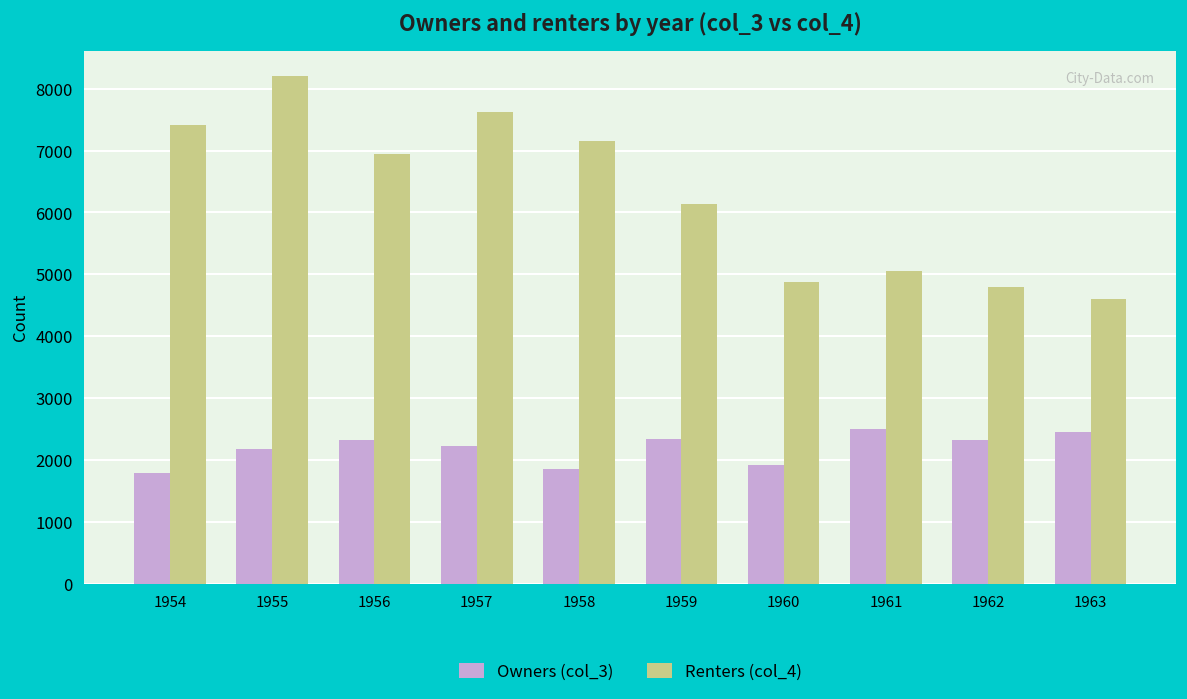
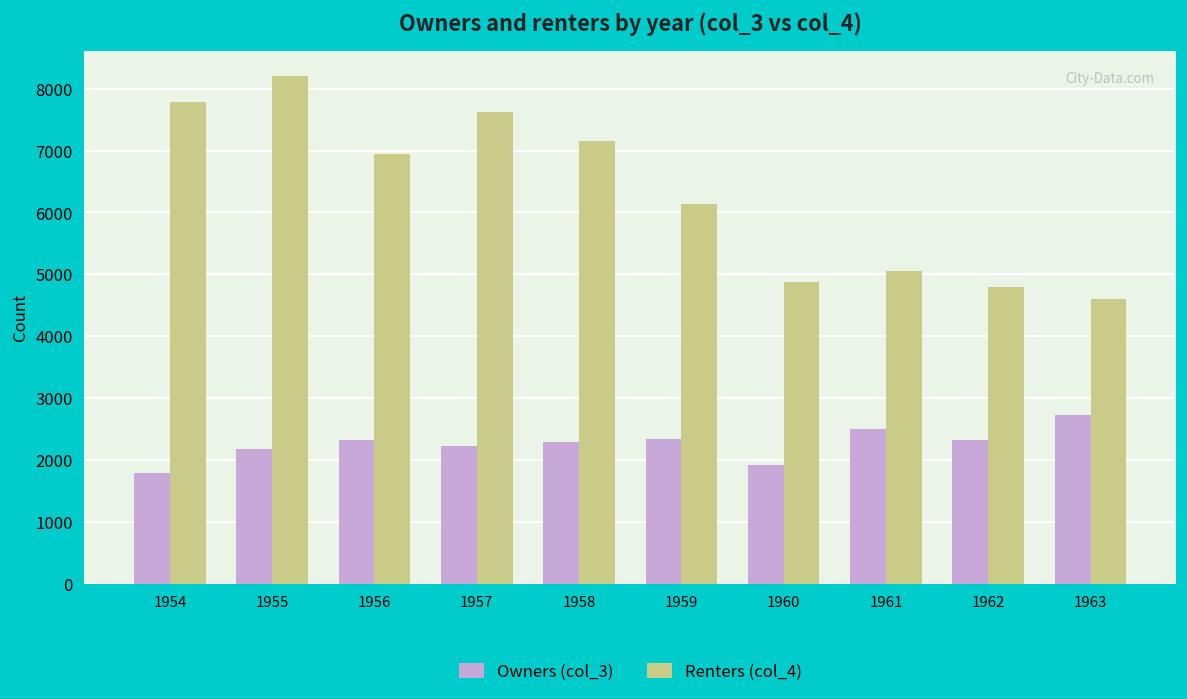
Renters (col_4), 1954: 7400 -> 7800
Owners (col_3), 1958: 1900 -> 2300
Owners (col_3), 1963: 2500 -> 2700
